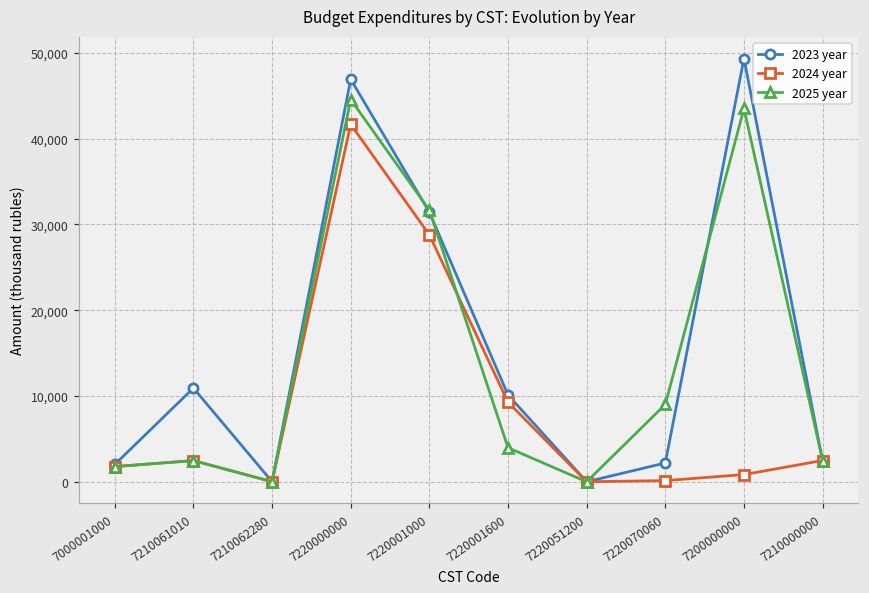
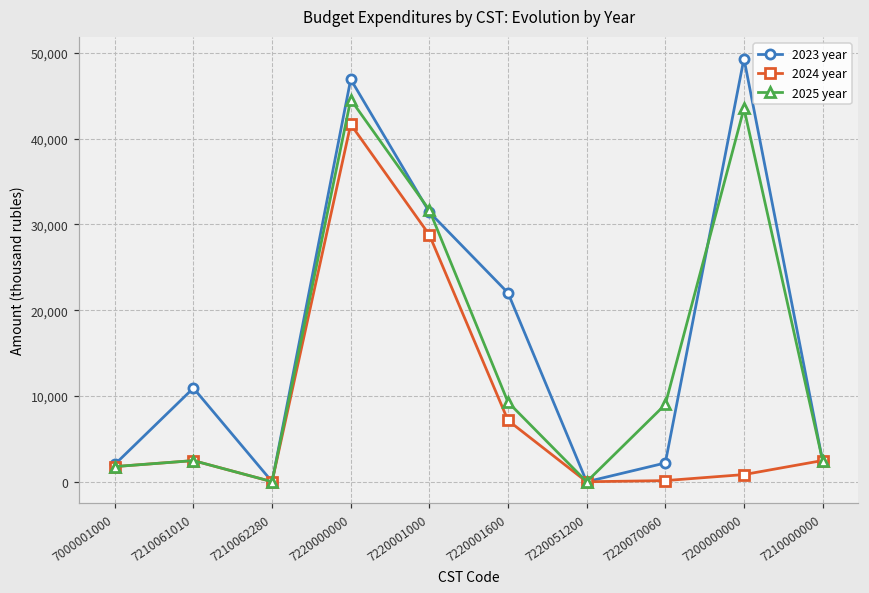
2023 year, 7220001600: 10,000 -> 22,000
2024 year, 7220001600: 9,000 -> 7,000
2025 year, 7220001600: 4,000 -> 9,000
